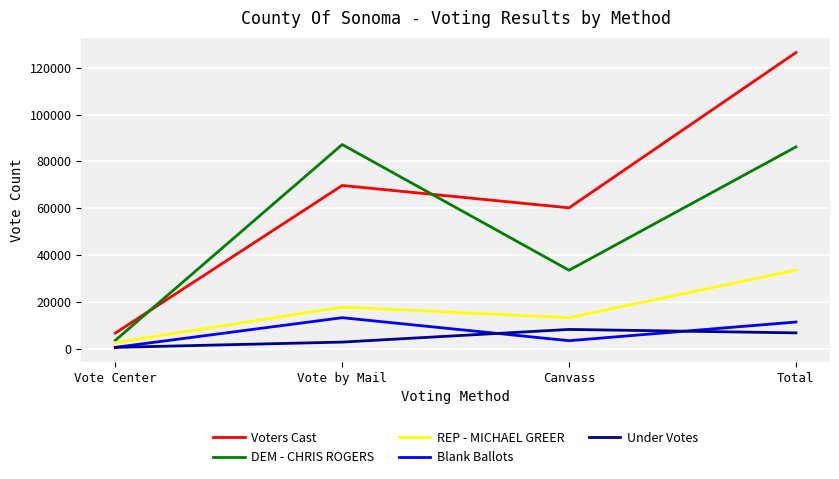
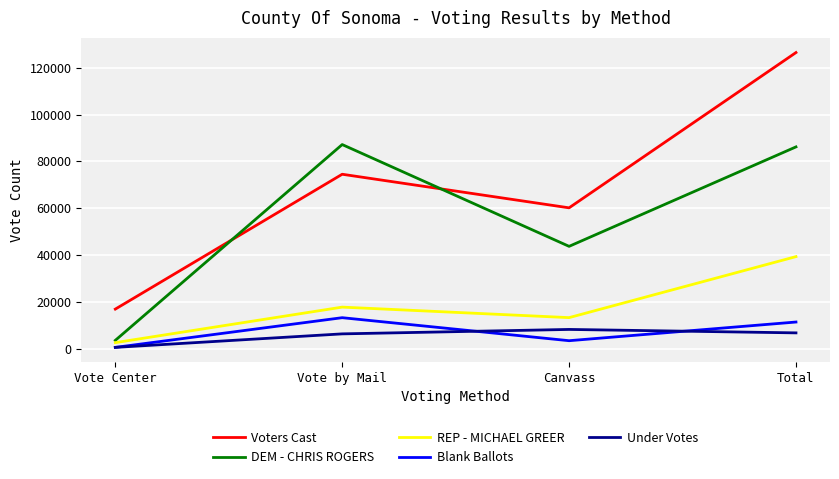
Voters Cast, Vote Center: 7000 -> 17000
Voters Cast, Vote by Mail: 70000 -> 74000
Under Votes, Vote by Mail: 3000 -> 6000
DEM - CHRIS ROGERS, Canvass: 33000 -> 44000
REP - MICHAEL GREER, Total: 34000 -> 39000
